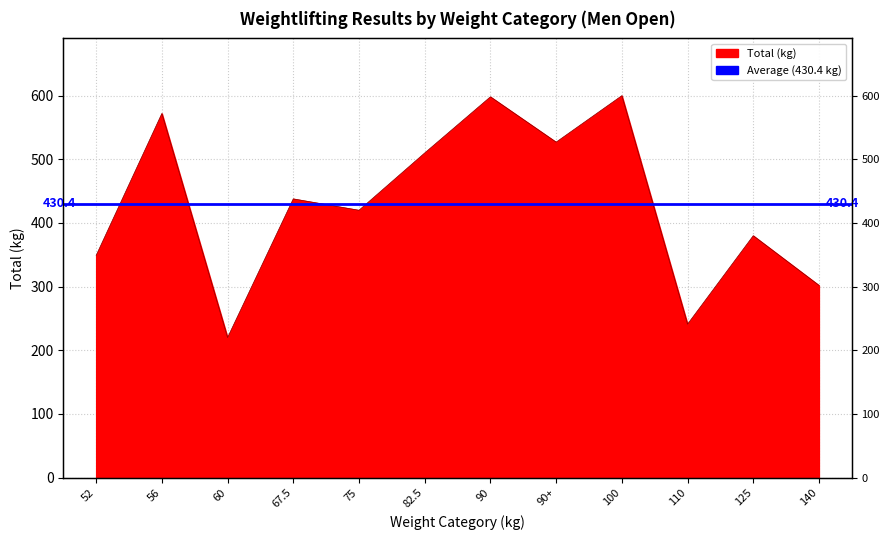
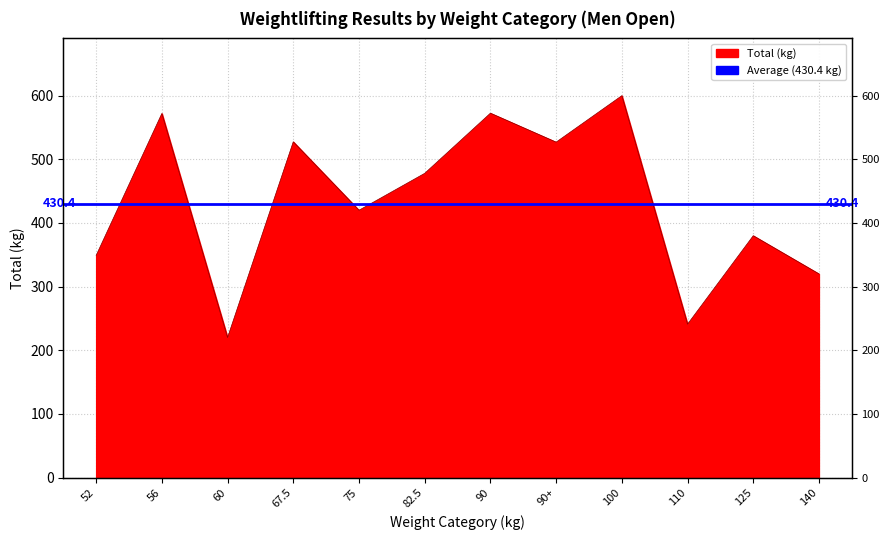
67.5: 440 -> 530
82.5: 510 -> 480
90: 600 -> 570
140: 300 -> 320
